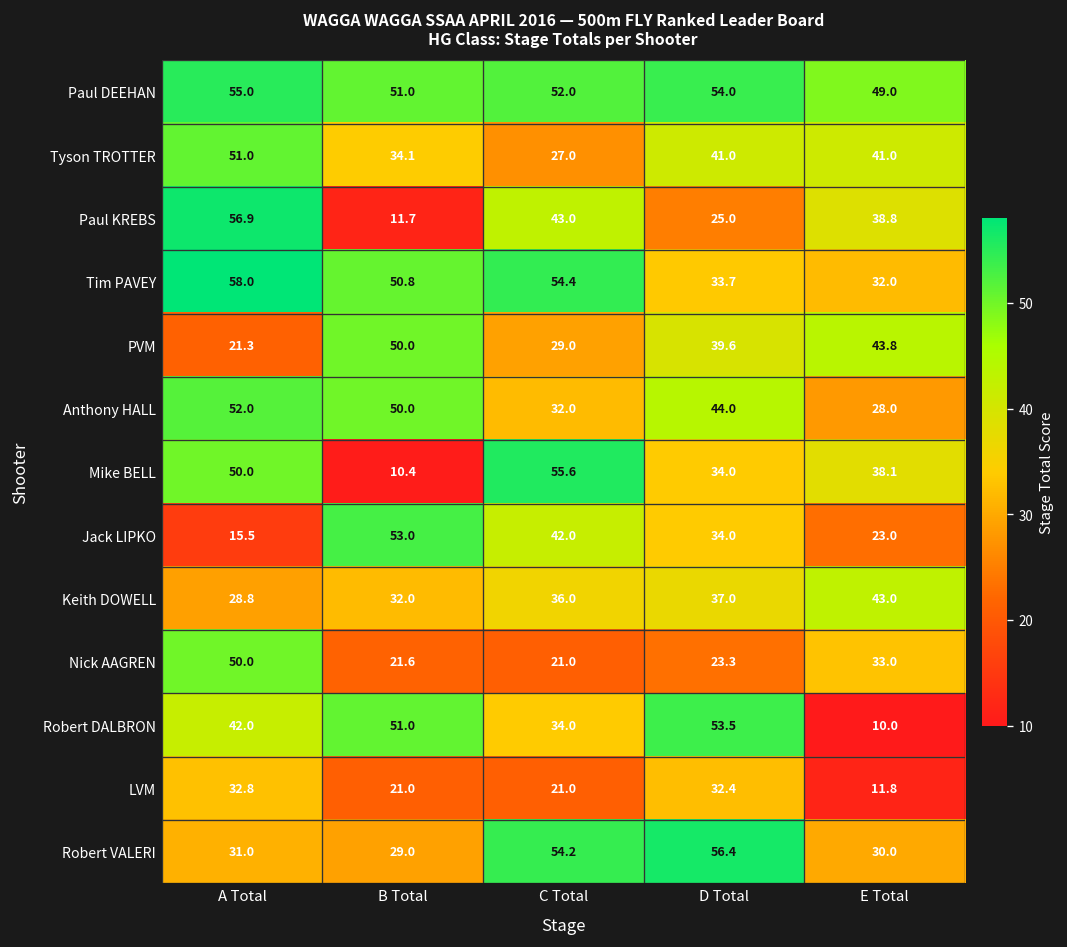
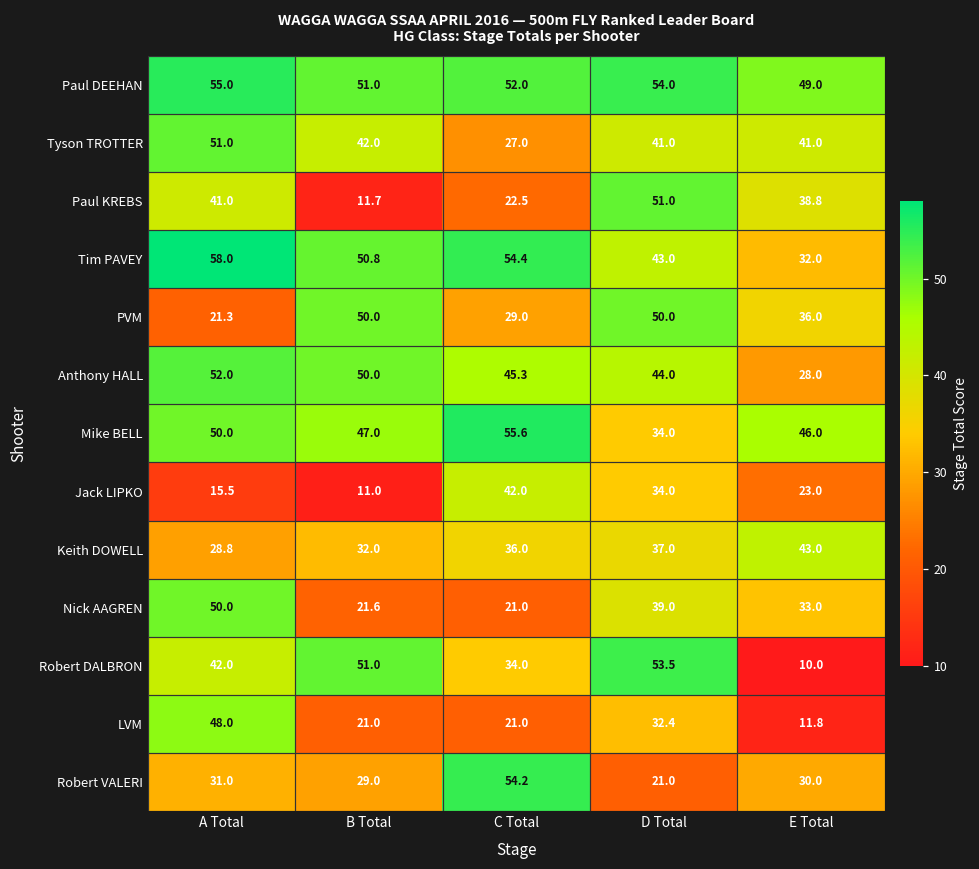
Tyson TROTTER, B Total: 34.1 -> 42.0
Paul KREBS, A Total: 56.9 -> 41.0
Paul KREBS, C Total: 43.0 -> 22.5
Paul KREBS, D Total: 25.0 -> 51.0
Tim PAVEY, D Total: 33.7 -> 43.0
PVM, D Total: 39.6 -> 50.0
PVM, E Total: 43.8 -> 36.0
Anthony HALL, C Total: 32.0 -> 45.3
Mike BELL, B Total: 10.4 -> 47.0
Mike BELL, E Total: 38.1 -> 46.0
Jack LIPKO, B Total: 53.0 -> 11.0
Nick AAGREN, D Total: 23.3 -> 39.0
LVM, A Total: 32.8 -> 48.0
Robert VALERI, D Total: 56.4 -> 21.0
